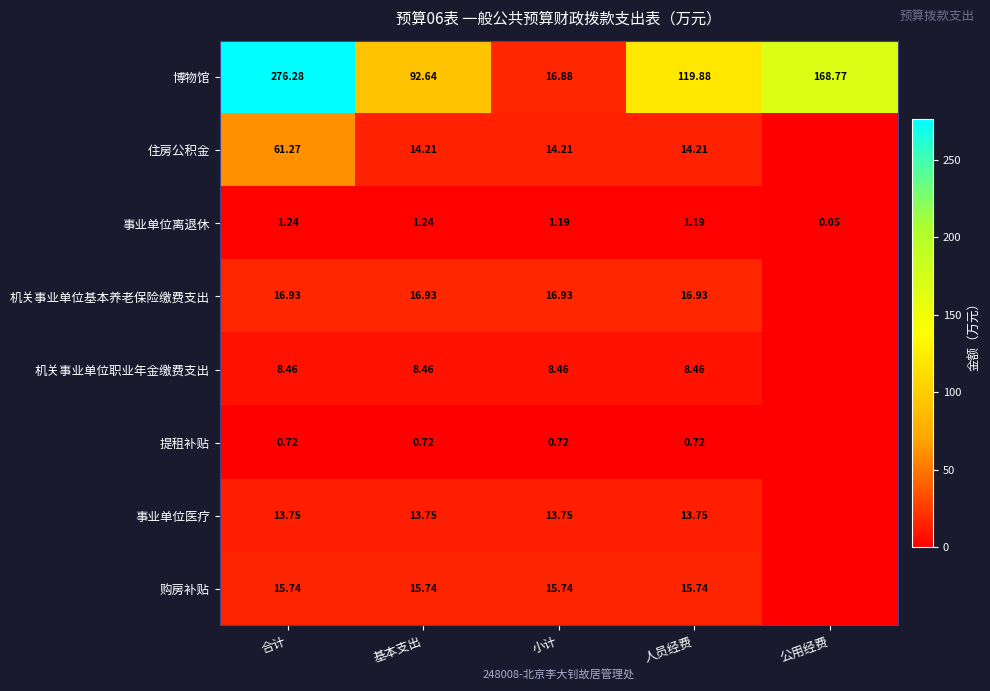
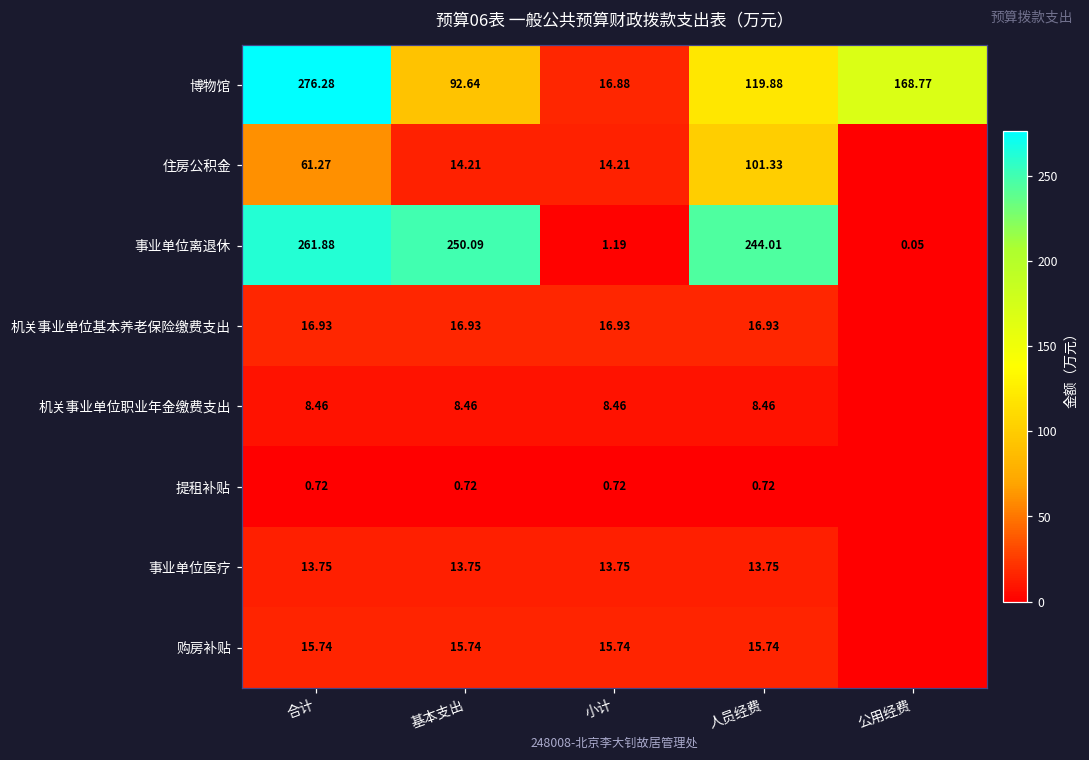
住房公积金, 人员经费: 14.21 -> 101.33
事业单位离退休, 合计: 1.24 -> 261.88
事业单位离退休, 基本支出: 1.24 -> 250.09
事业单位离退休, 人员经费: 1.19 -> 244.01
